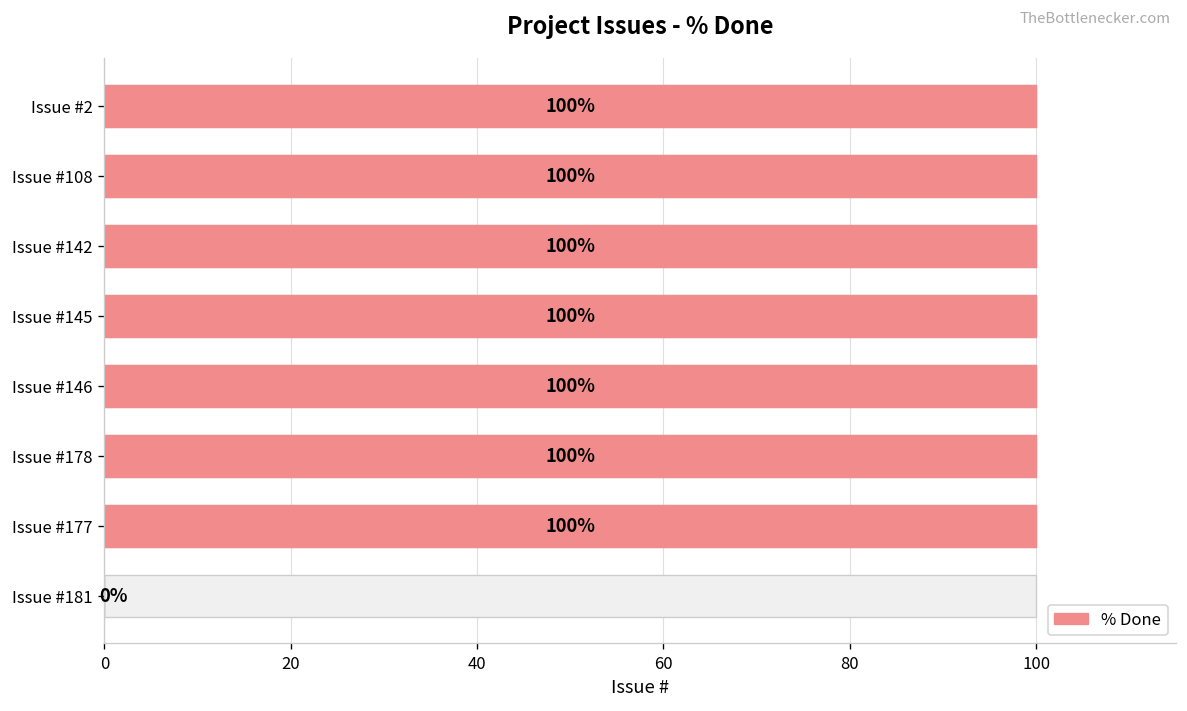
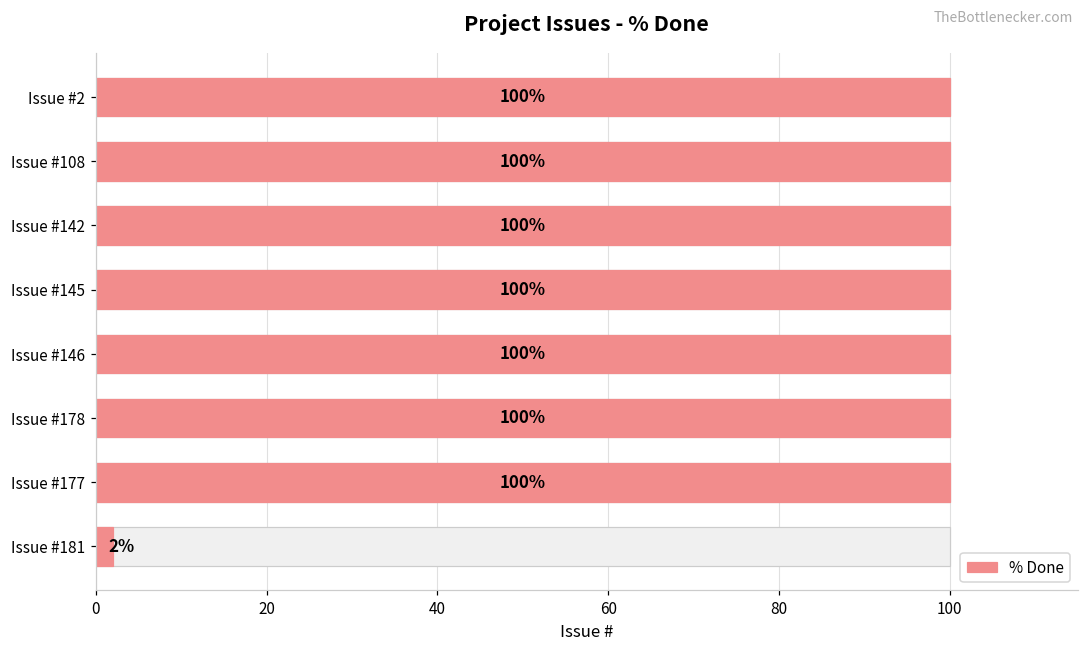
% Done, Issue #181: 0% -> 2%
